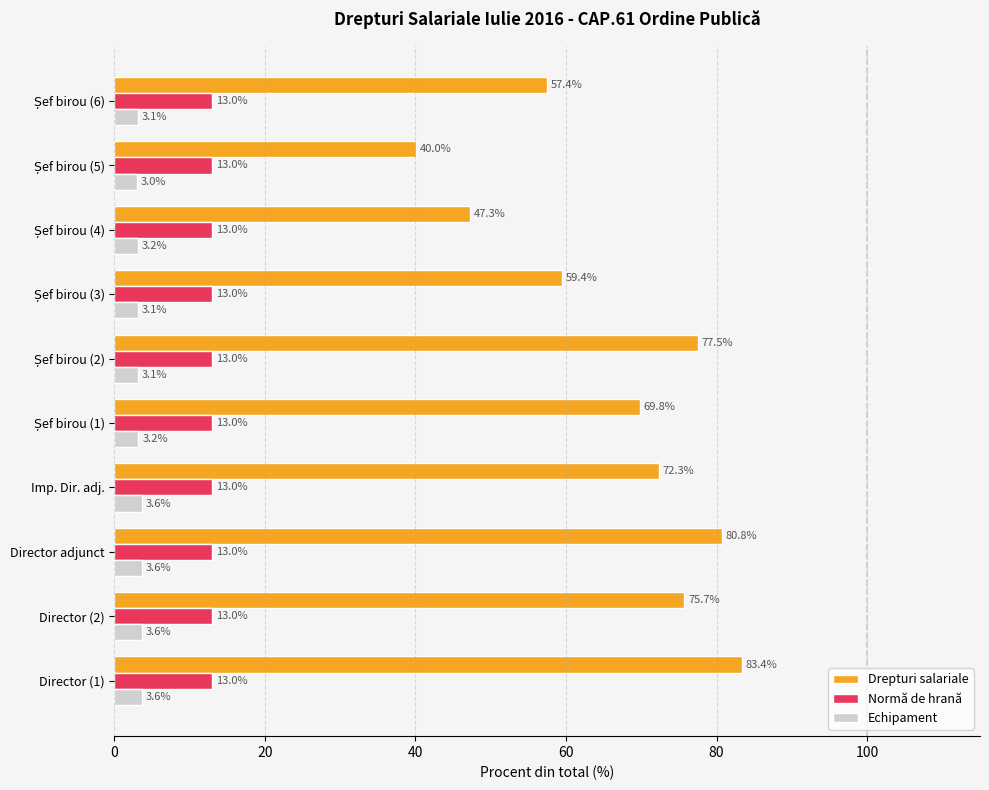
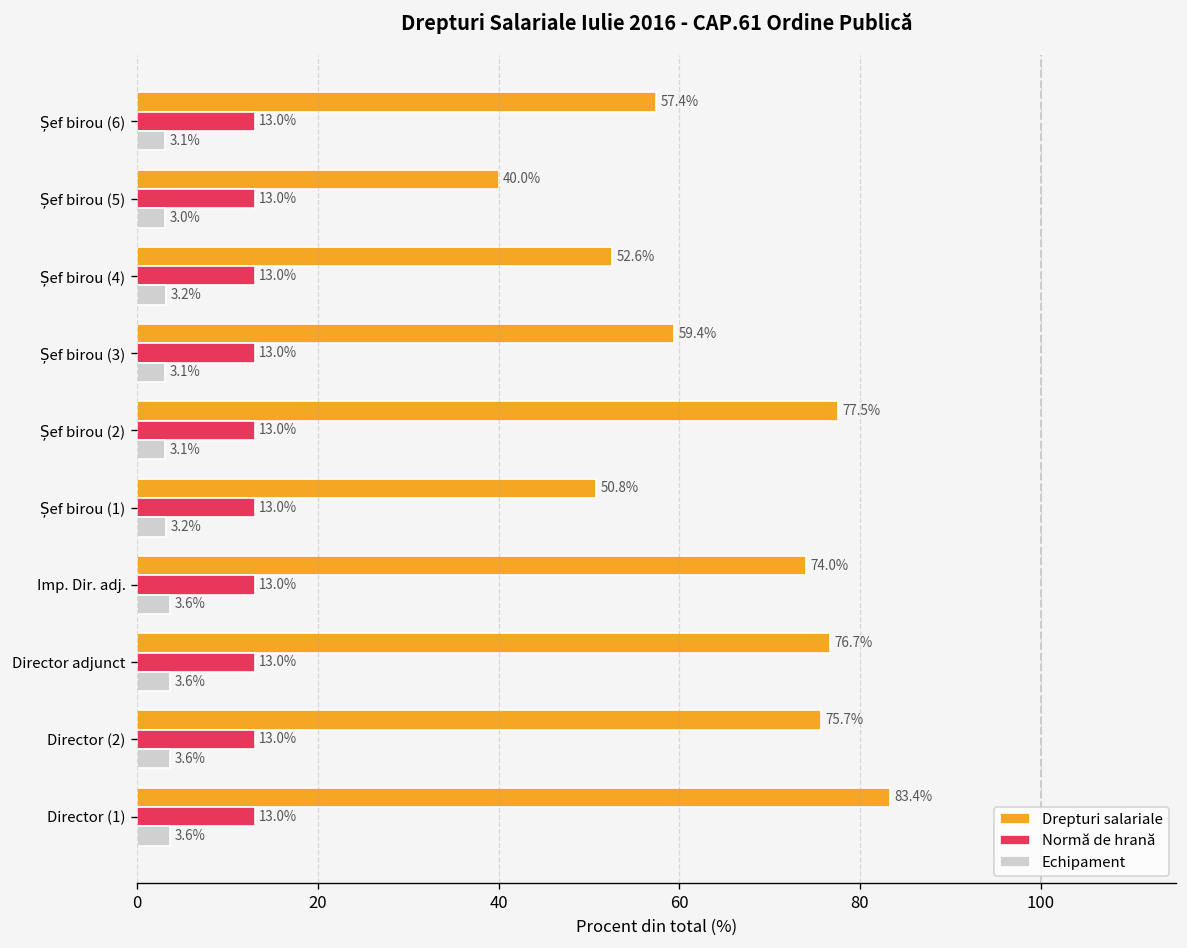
Drepturi salariale, Șef birou (4): 47.3% -> 52.6%
Drepturi salariale, Șef birou (1): 69.8% -> 50.8%
Drepturi salariale, Imp. Dir. adj.: 72.3% -> 74.0%
Drepturi salariale, Director adjunct: 80.8% -> 76.7%
